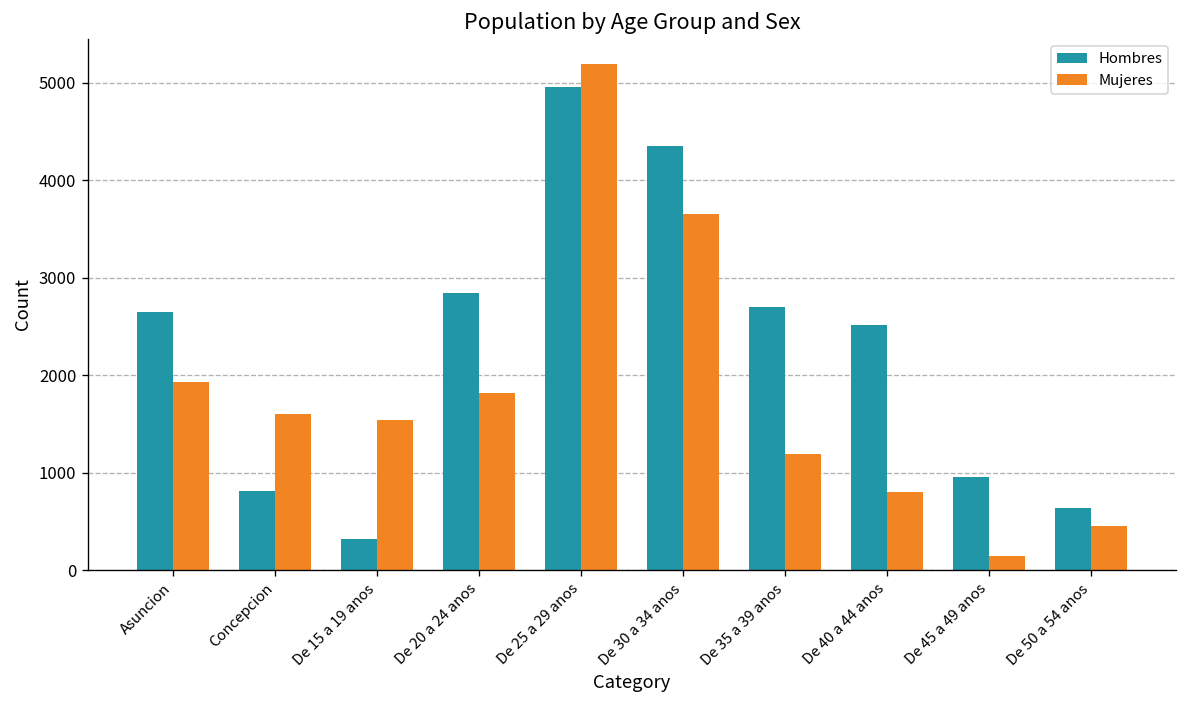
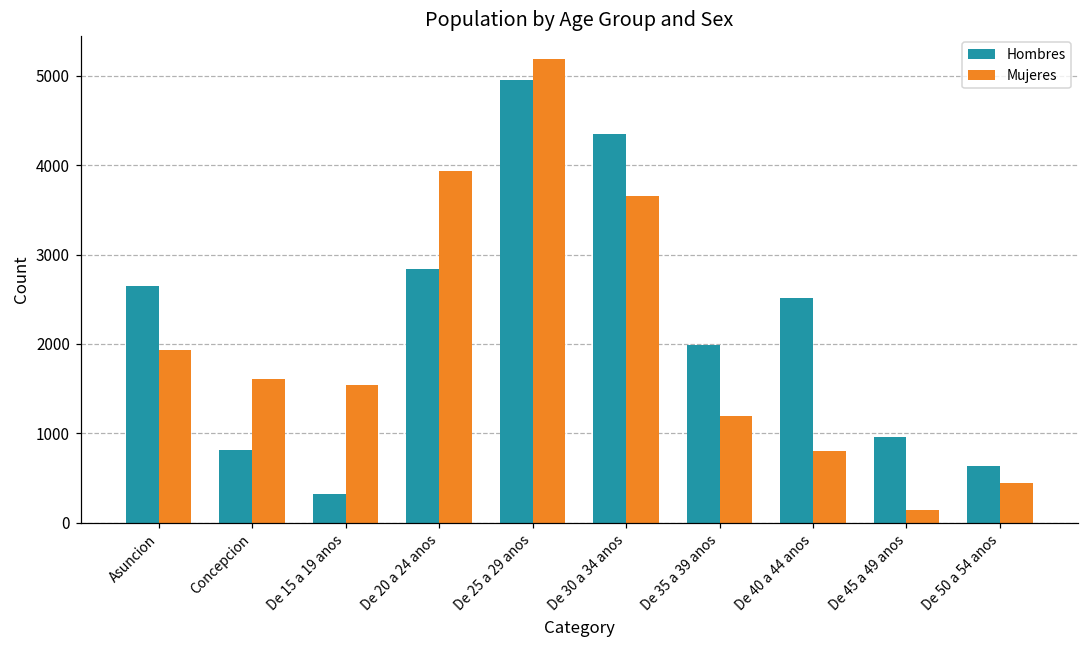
Mujeres, De 20 a 24 anos: 1800 -> 3900
Hombres, De 35 a 39 anos: 2700 -> 2000
